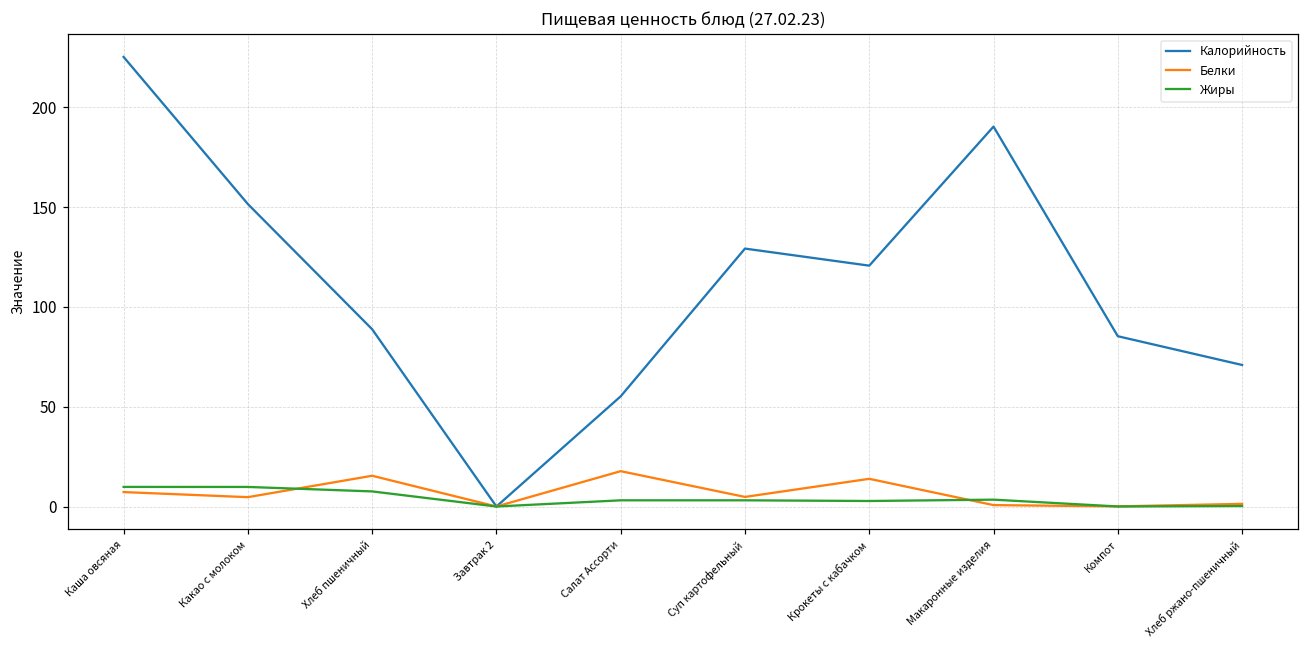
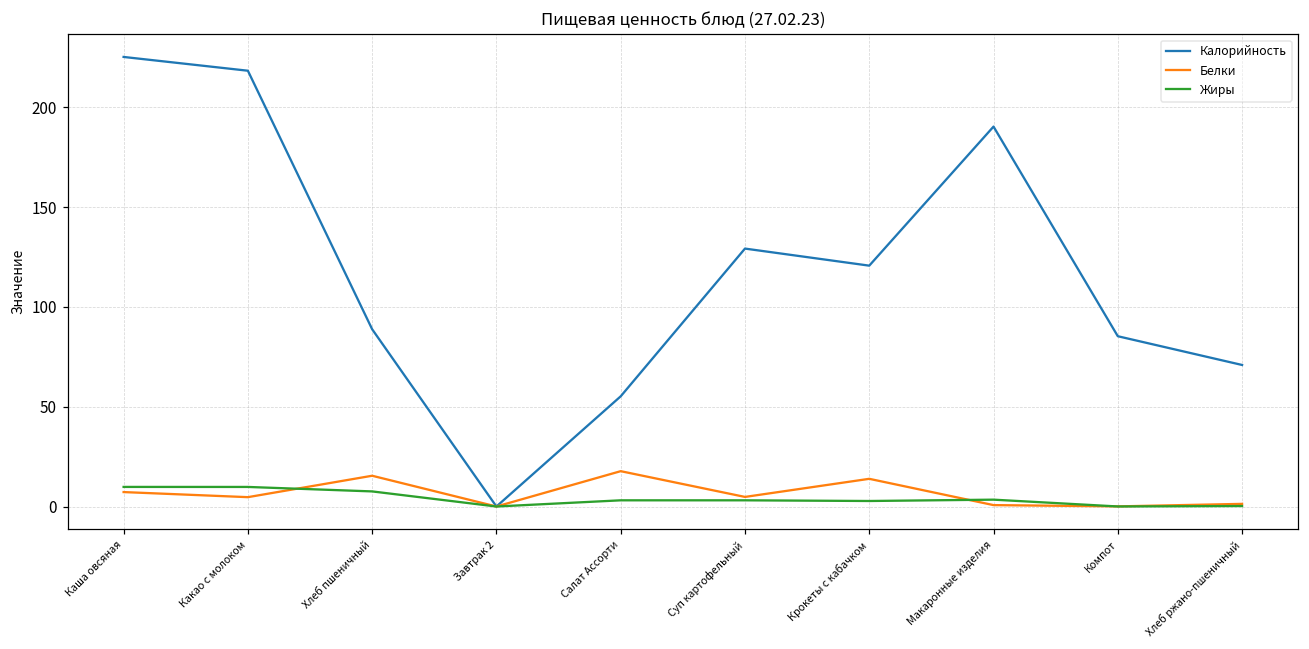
Калорийность, Какао с молоком: 152 -> 218
